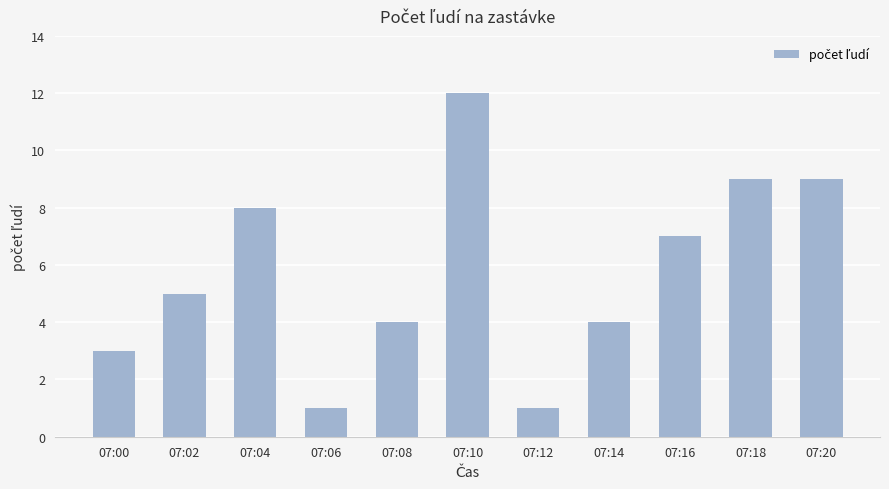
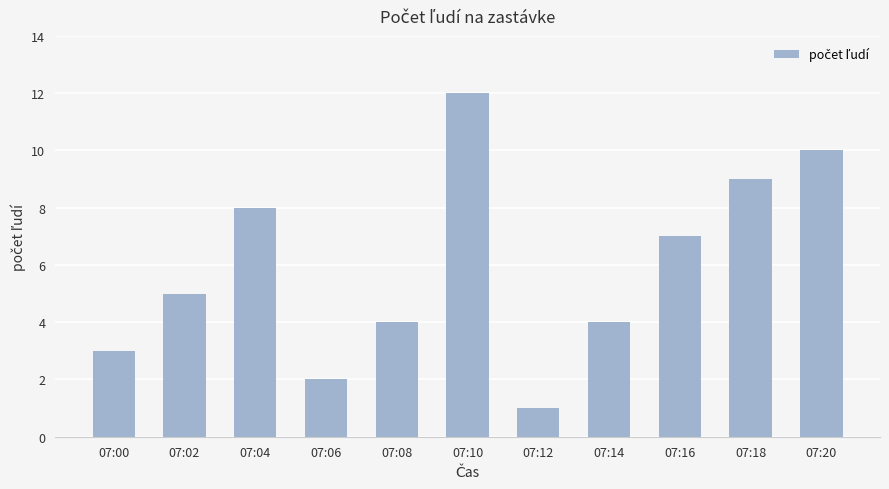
07:06: 1 -> 2
07:20: 9 -> 10
